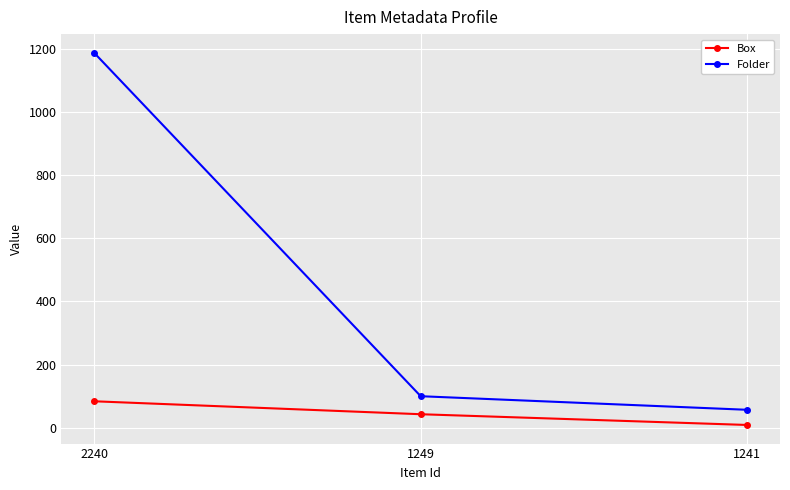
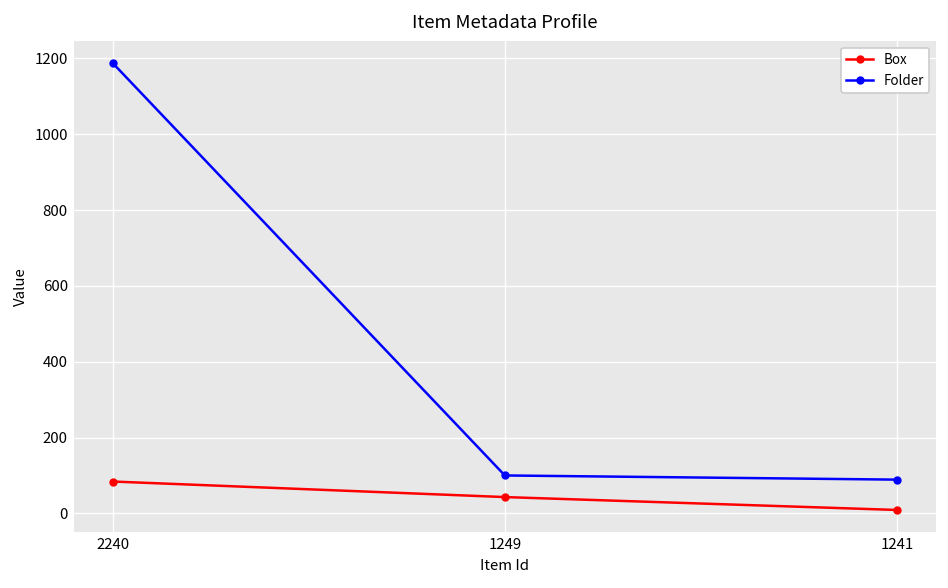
Folder, 1241: 60 -> 90
